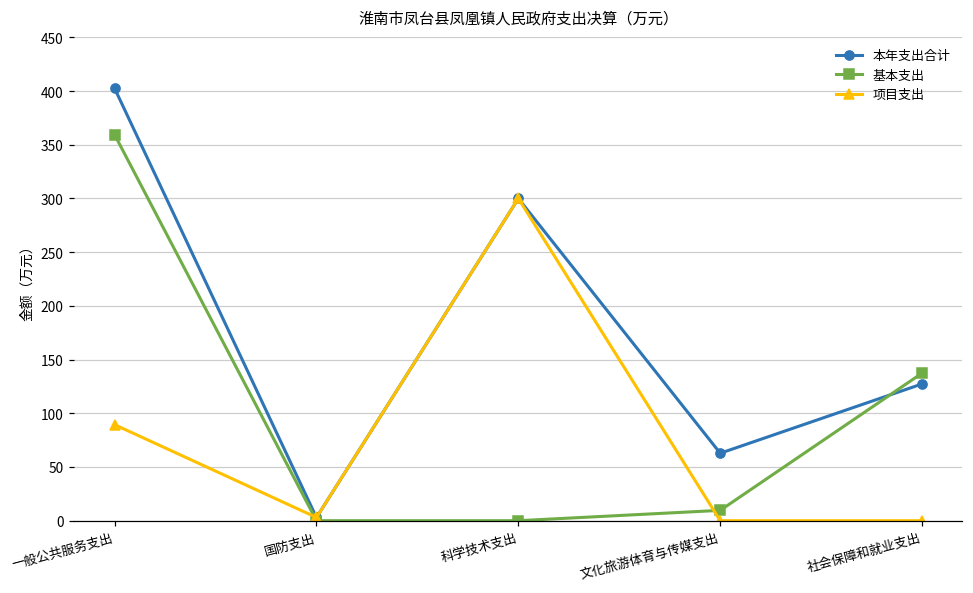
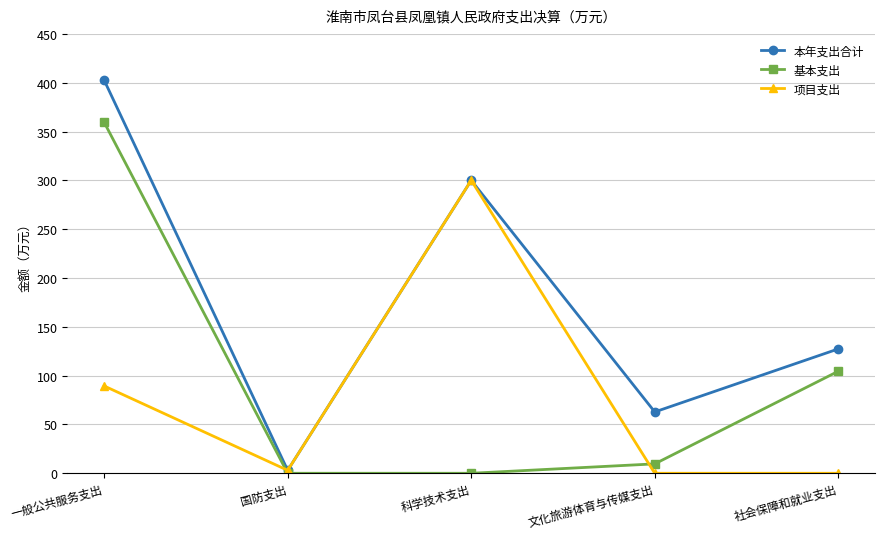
基本支出, 社会保障和就业支出: 140 -> 100
